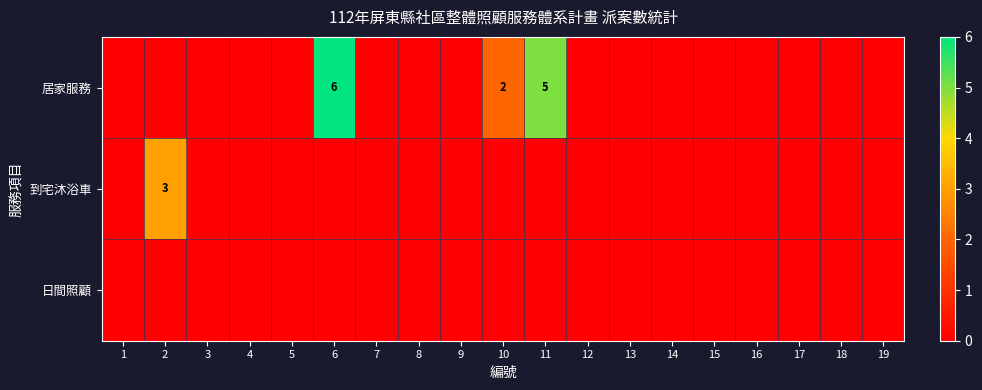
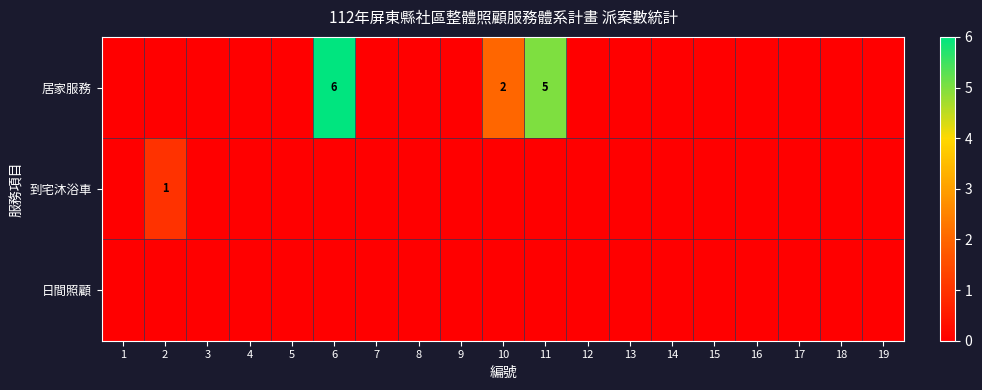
到宅沐浴車, 2: 3 -> 1
